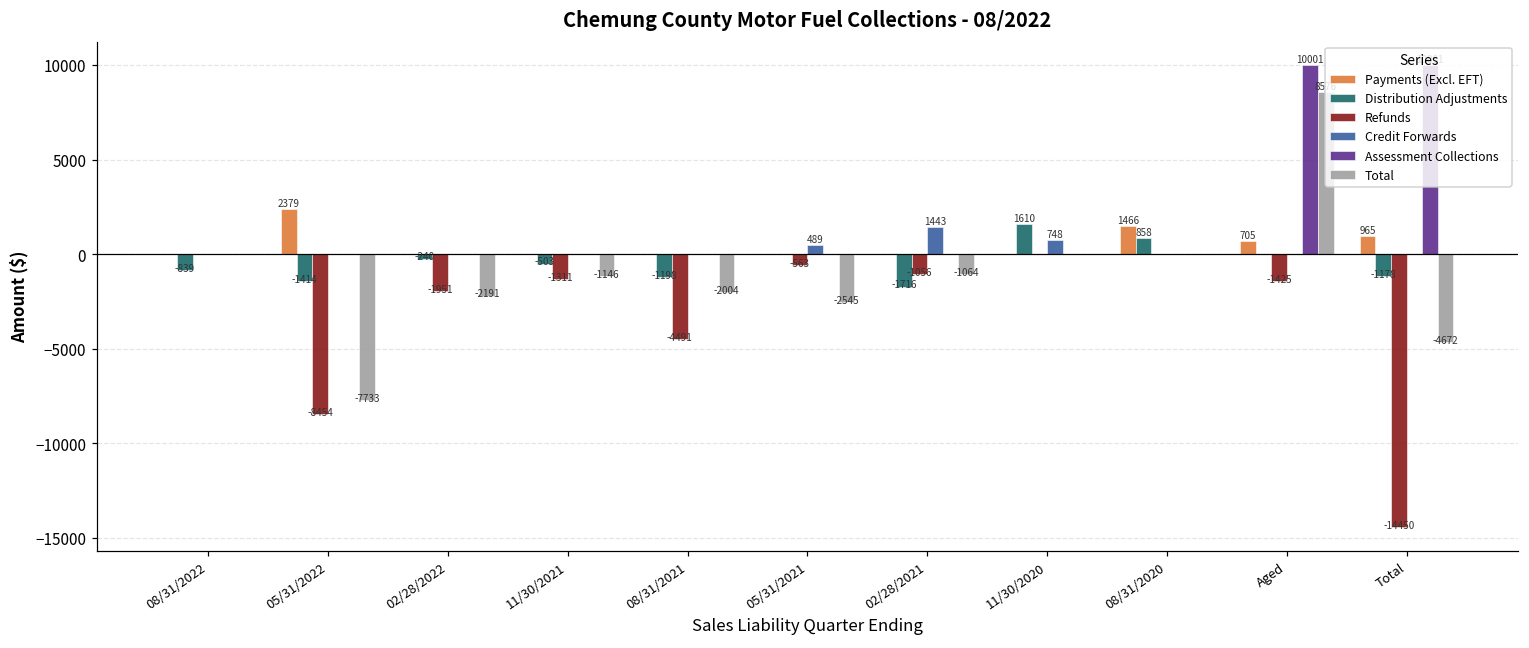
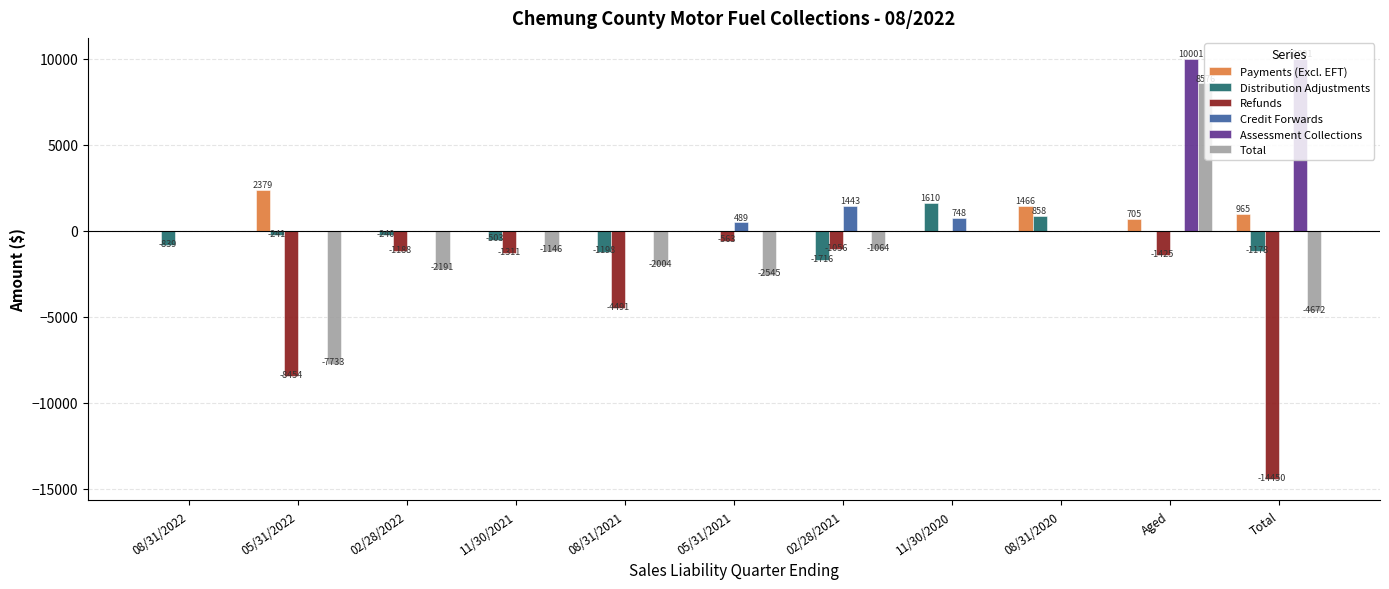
Distribution Adjustments, 05/31/2022: -1414 -> -241
Refunds, 02/28/2022: -1951 -> -1188
